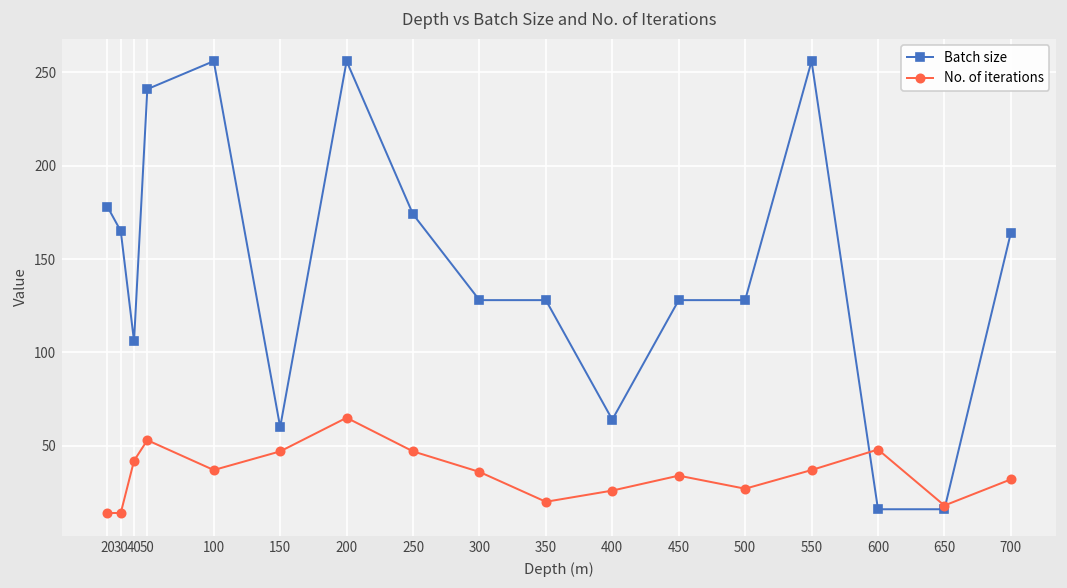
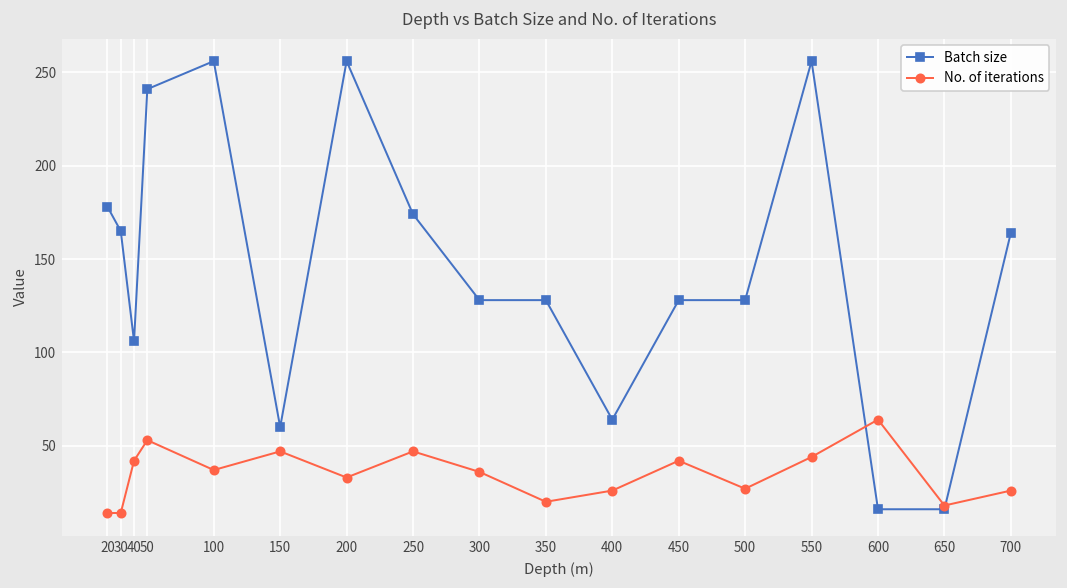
No. of iterations, 200: 65 -> 33
No. of iterations, 450: 34 -> 42
No. of iterations, 550: 37 -> 44
No. of iterations, 600: 48 -> 64
No. of iterations, 700: 32 -> 26
